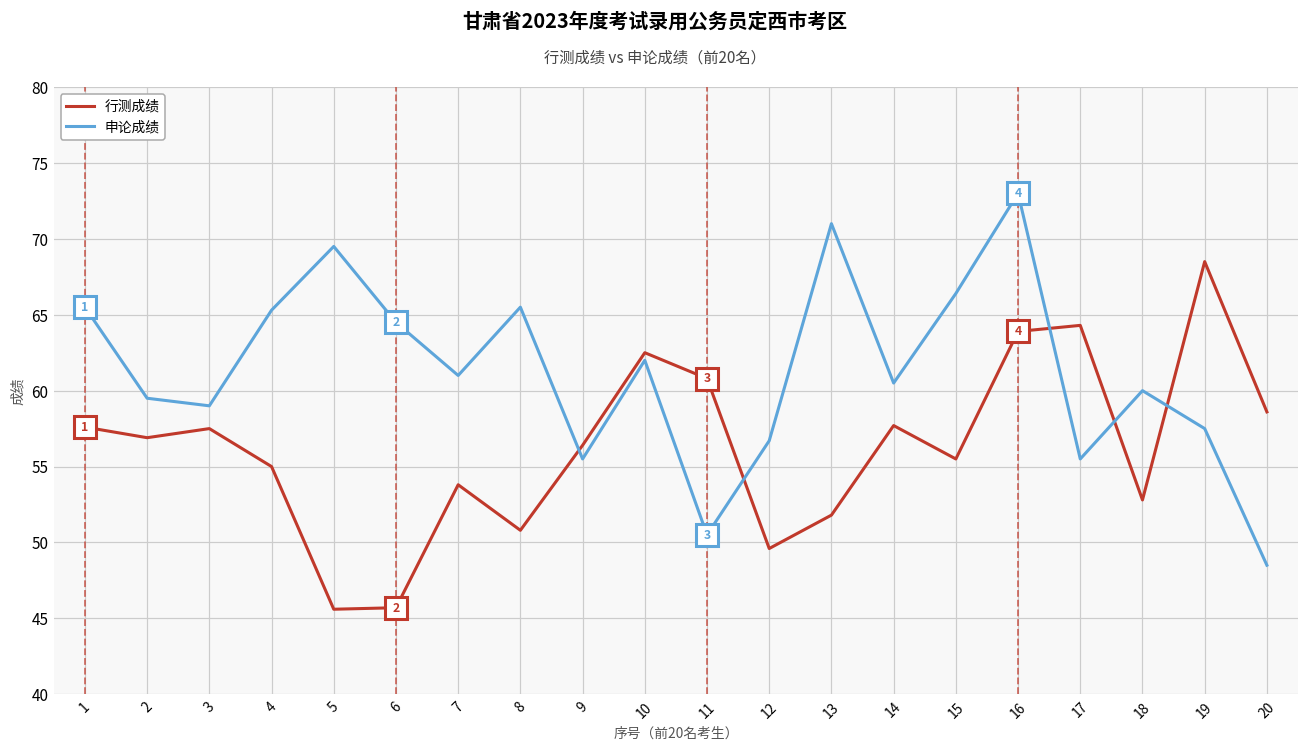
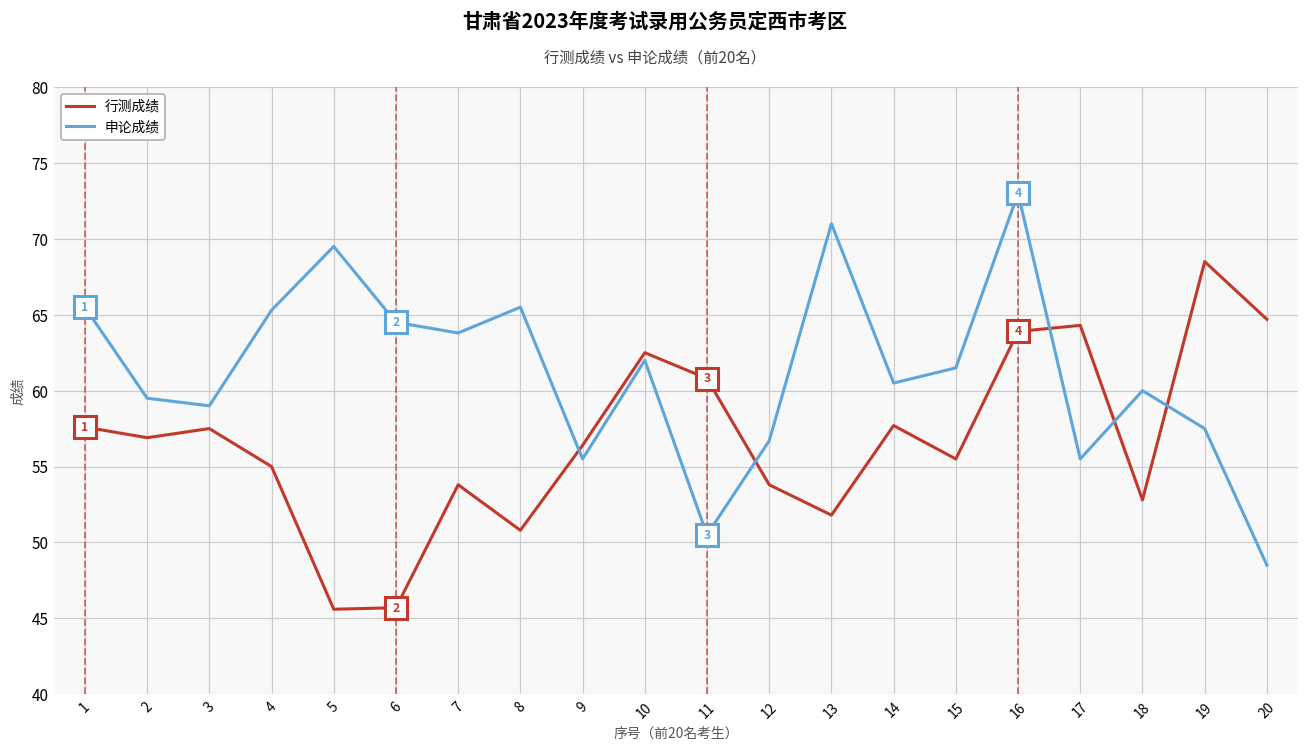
申论成绩, 7: 61.0 -> 63.8
行测成绩, 12: 49.6 -> 53.8
申论成绩, 15: 66.4 -> 61.5
行测成绩, 20: 58.6 -> 64.7
